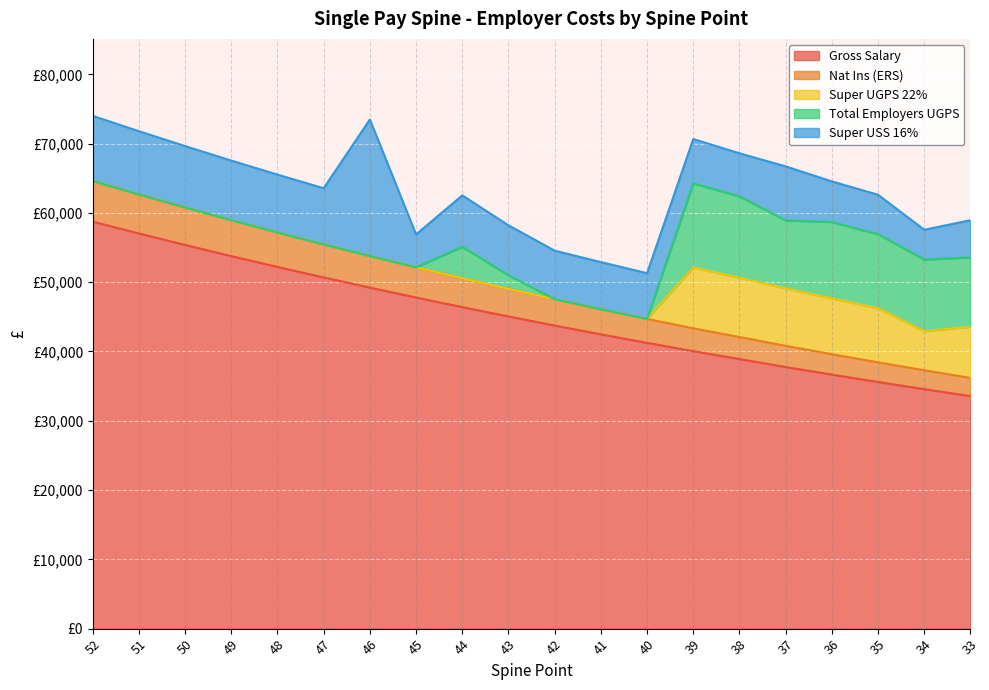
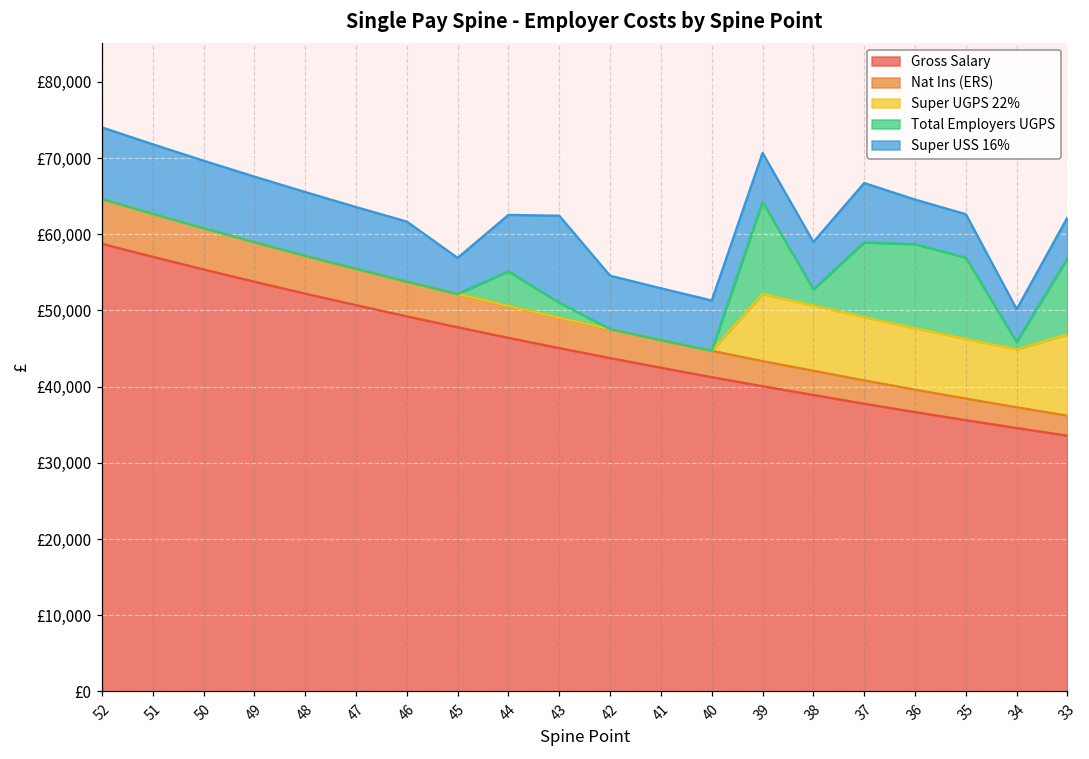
Super USS 16%, 46: £20,000 -> £8,000
Super USS 16%, 43: £7,000 -> £11,000
Total Employers UGPS, 38: £12,000 -> £2,000
Super UGPS 22%, 34: £6,000 -> £8,000
Total Employers UGPS, 34: £10,000 -> £1,000
Super UGPS 22%, 33: £7,000 -> £11,000
